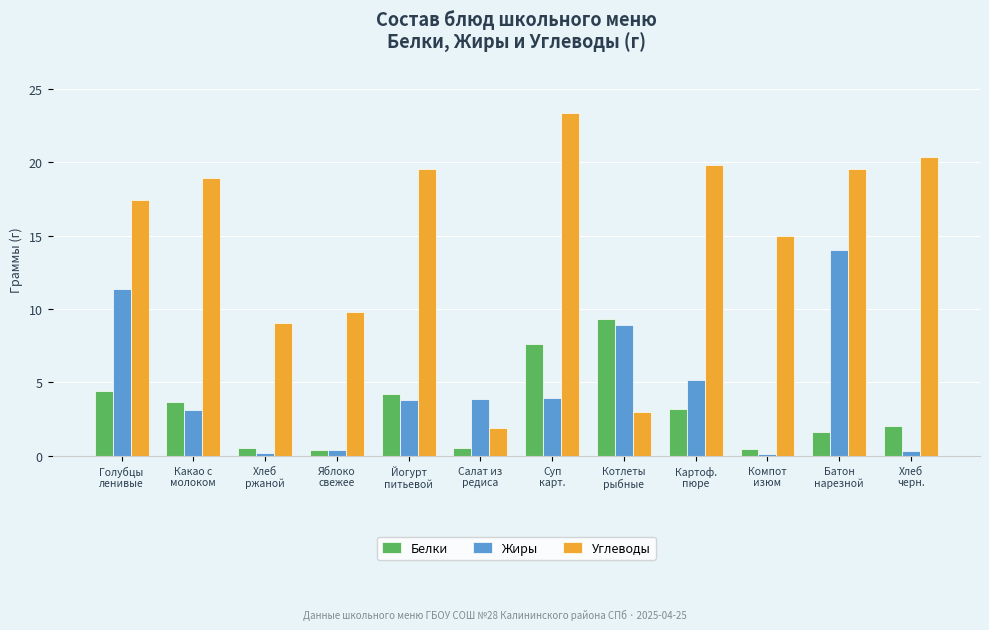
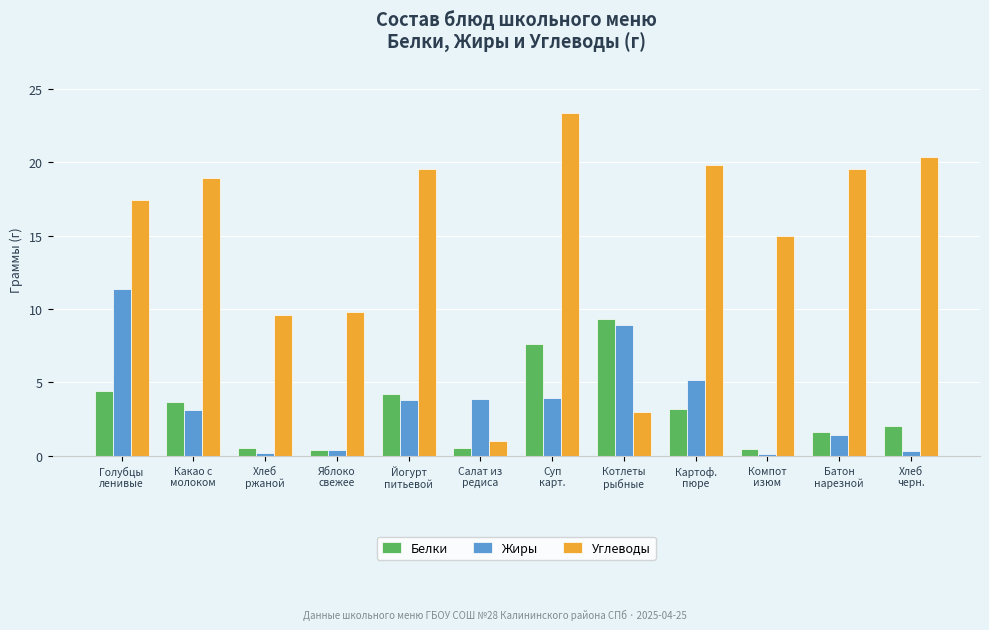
Углеводы, Хлеб ржаной: 9.0 -> 9.6
Углеводы, Салат из редиса: 1.9 -> 1.0
Жиры, Батон нарезной: 14.1 -> 1.5
